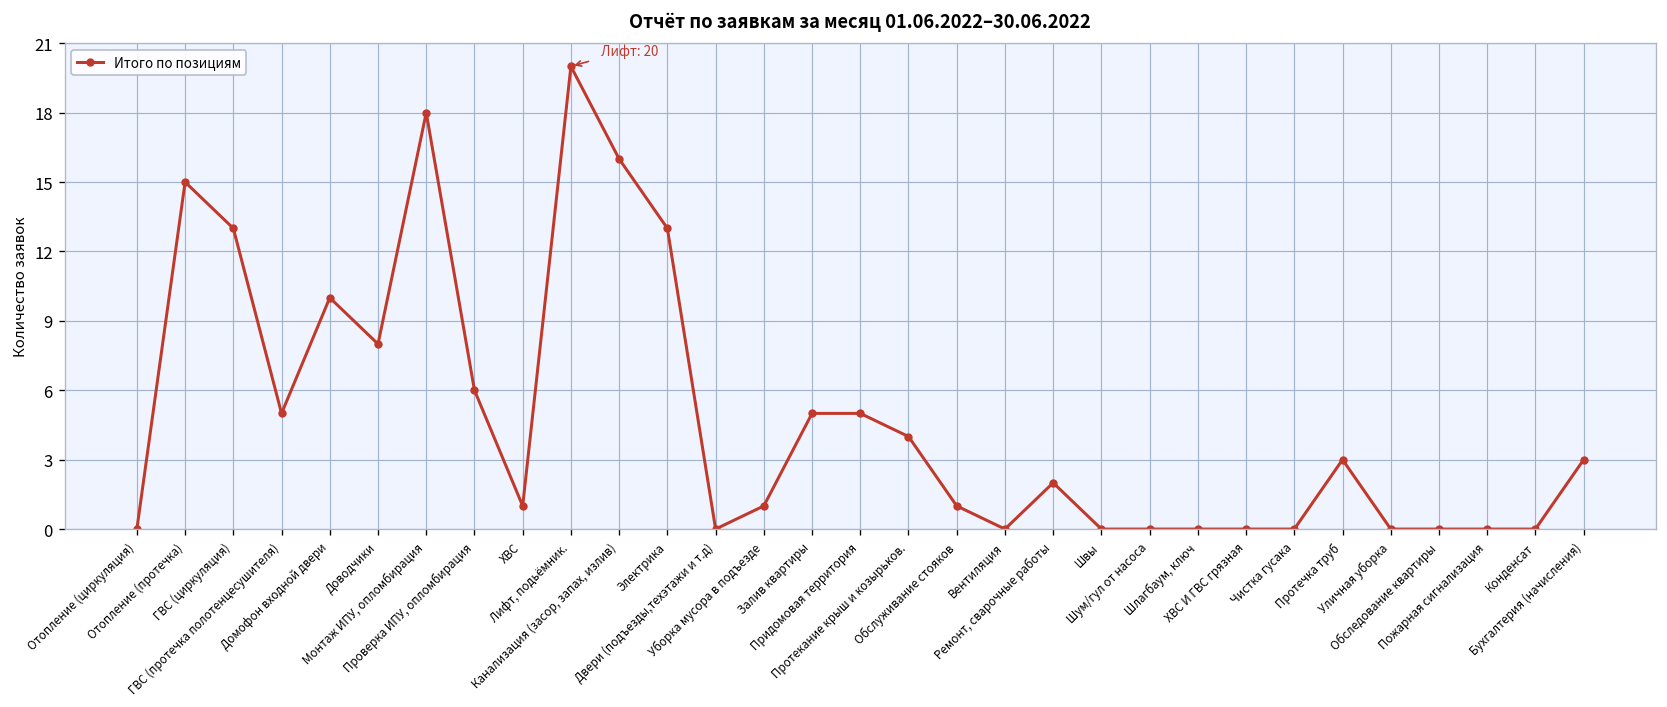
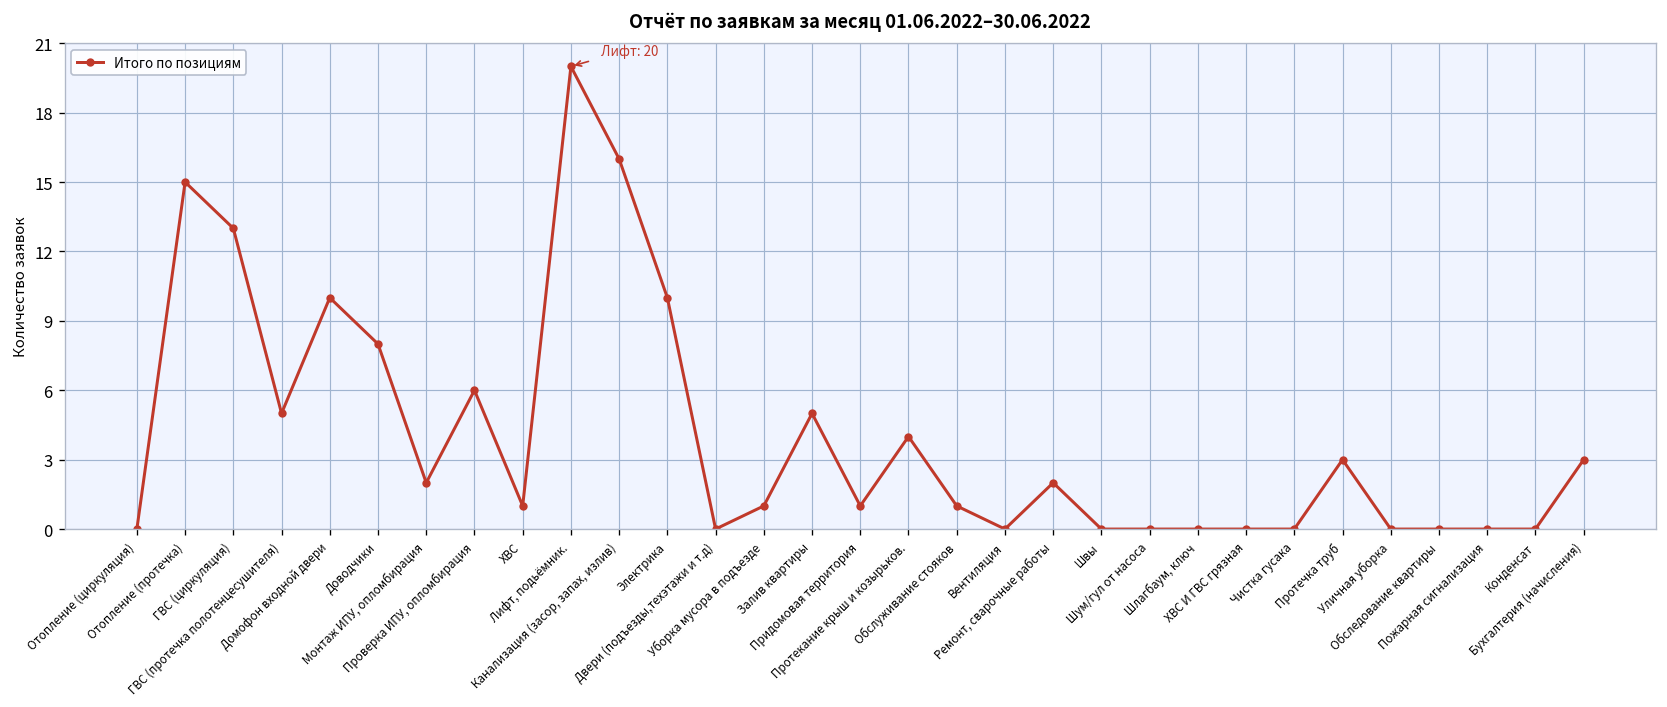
Монтаж ИПУ, опломбирация: 18 -> 2
Электрика: 13 -> 10
Придомовая территория: 5 -> 1
